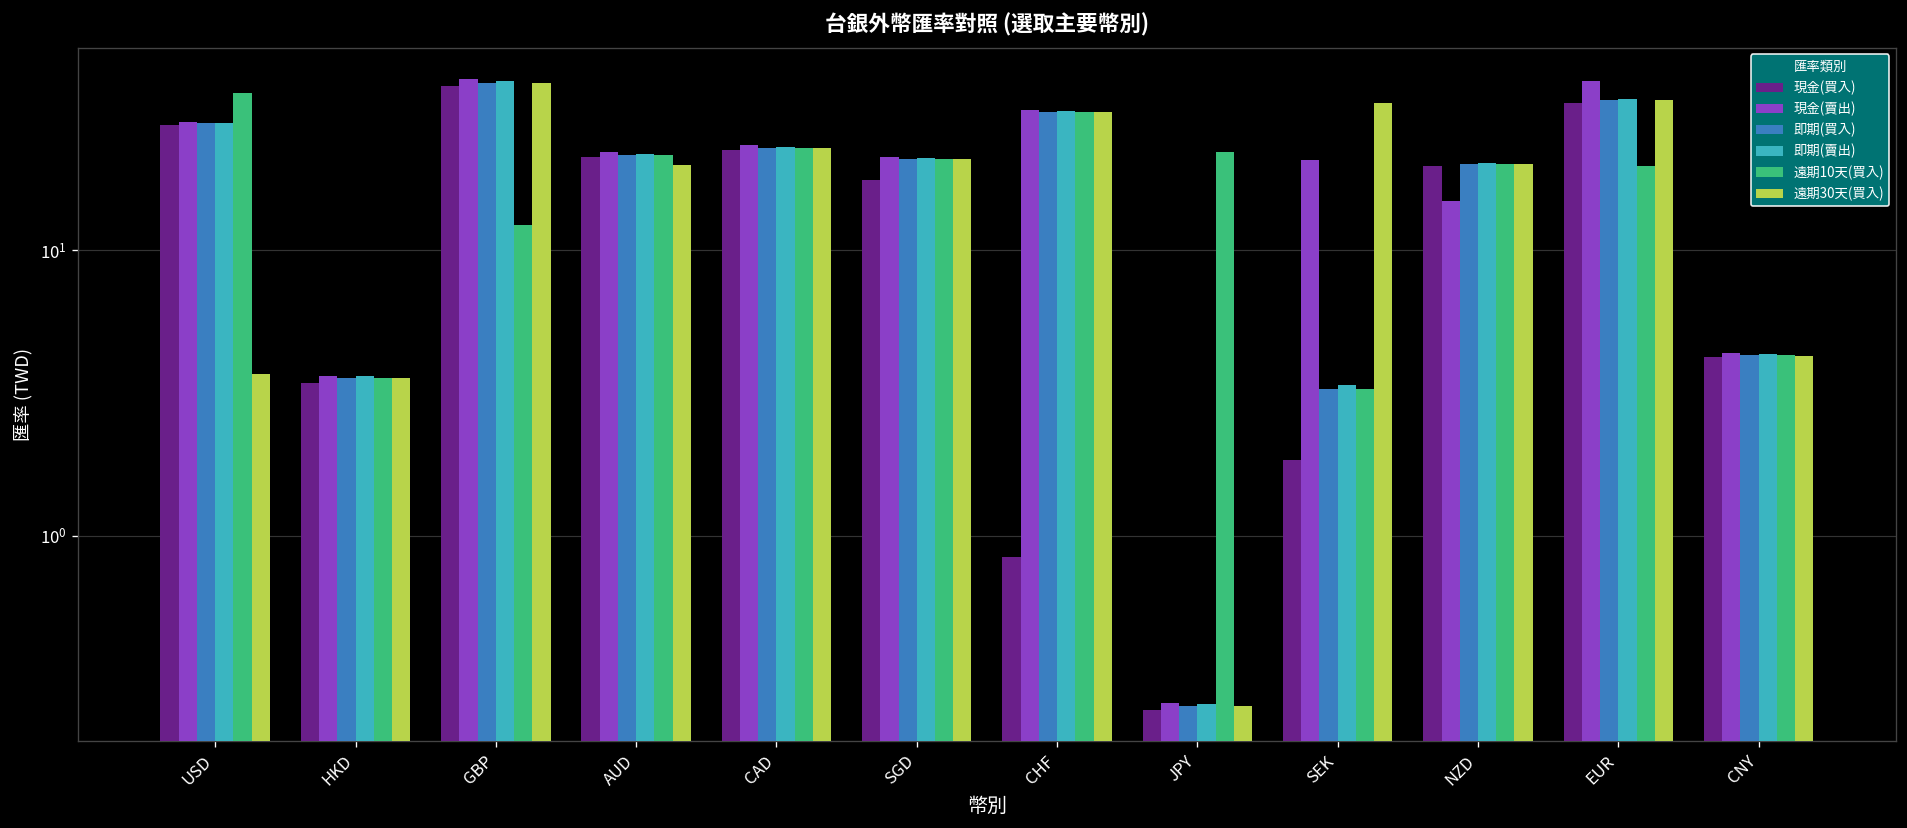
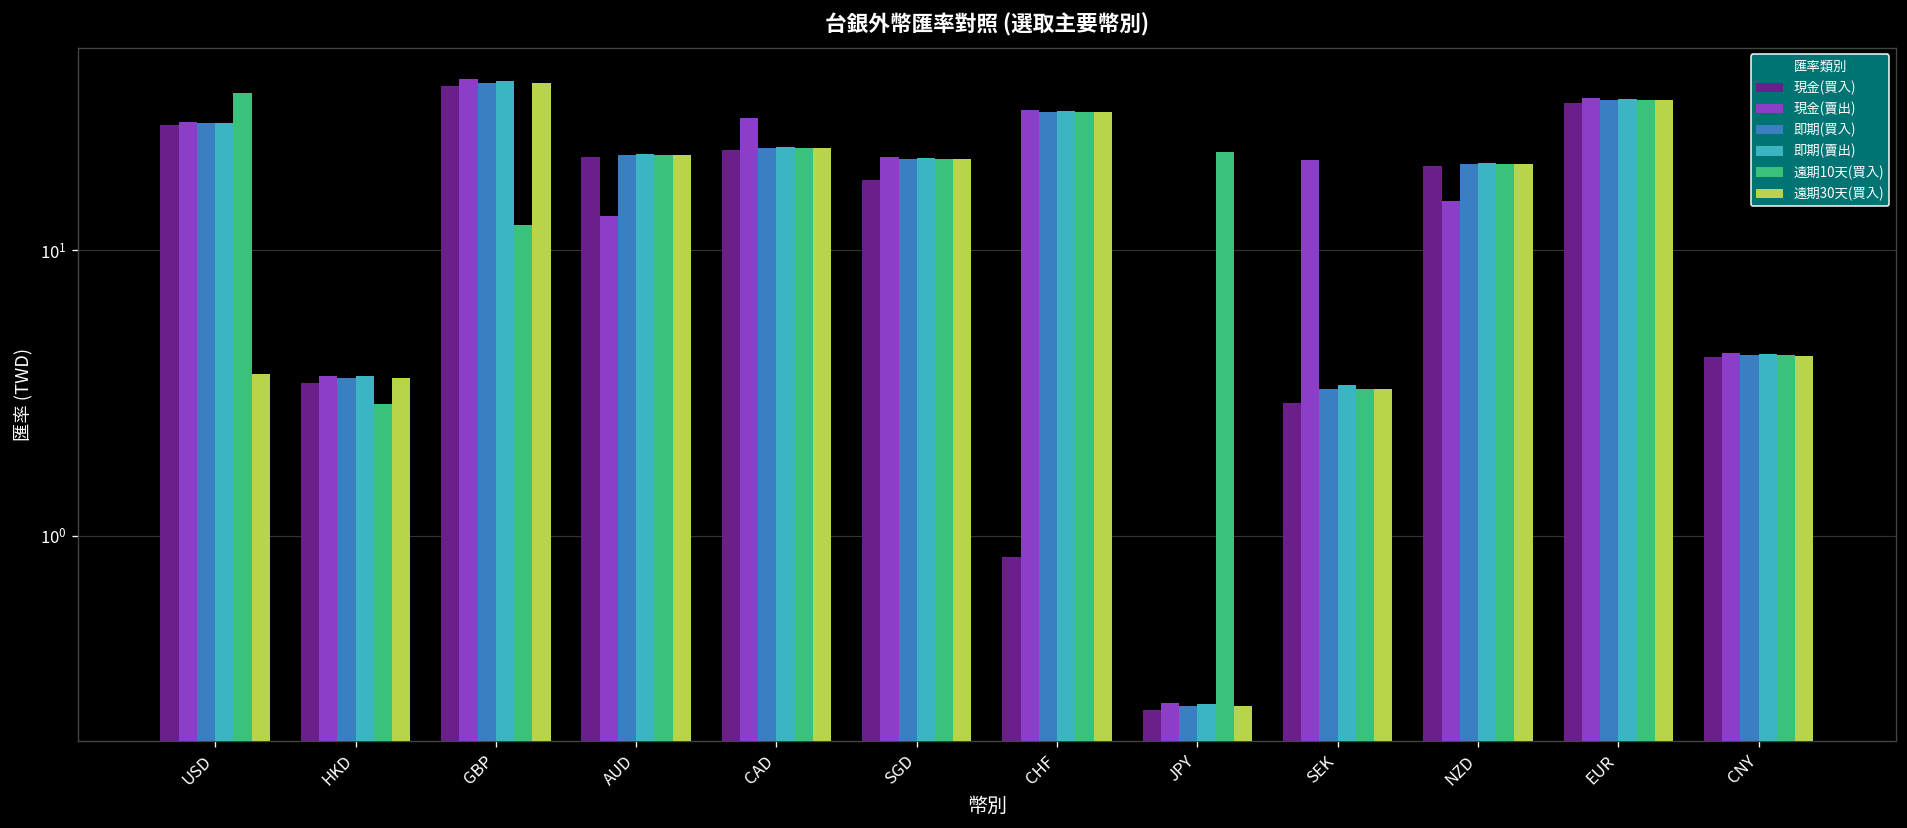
遠期10天(買入), HKD: 3.6 -> 2.9
現金(賣出), AUD: 22 -> 13
遠期30天(買入), AUD: 20 -> 22
現金(賣出), CAD: 23 -> 29
現金(買入), SEK: 1.8 -> 2.9
遠期30天(買入), SEK: 33 -> 3.3
現金(賣出), EUR: 39 -> 34
遠期10天(買入), EUR: 20 -> 33
